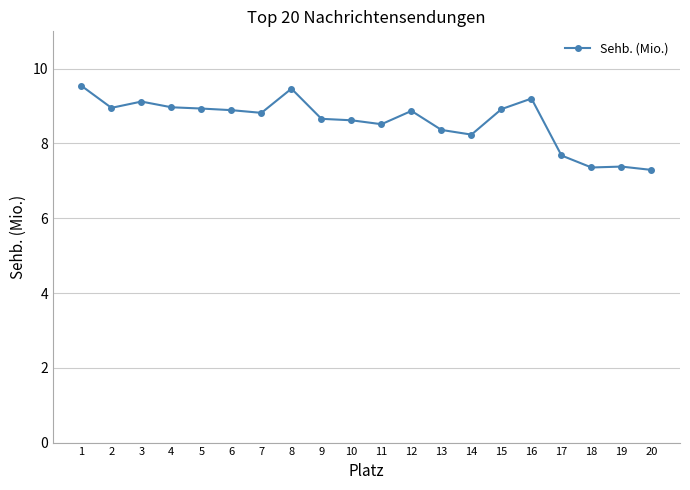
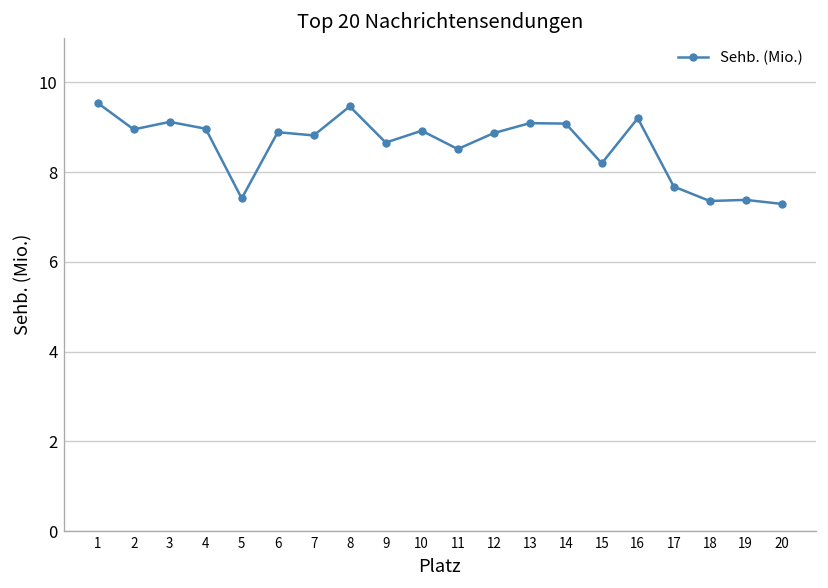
5: 8.9 -> 7.4
10: 8.6 -> 8.9
13: 8.4 -> 9.1
14: 8.2 -> 9.1
15: 8.9 -> 8.2
